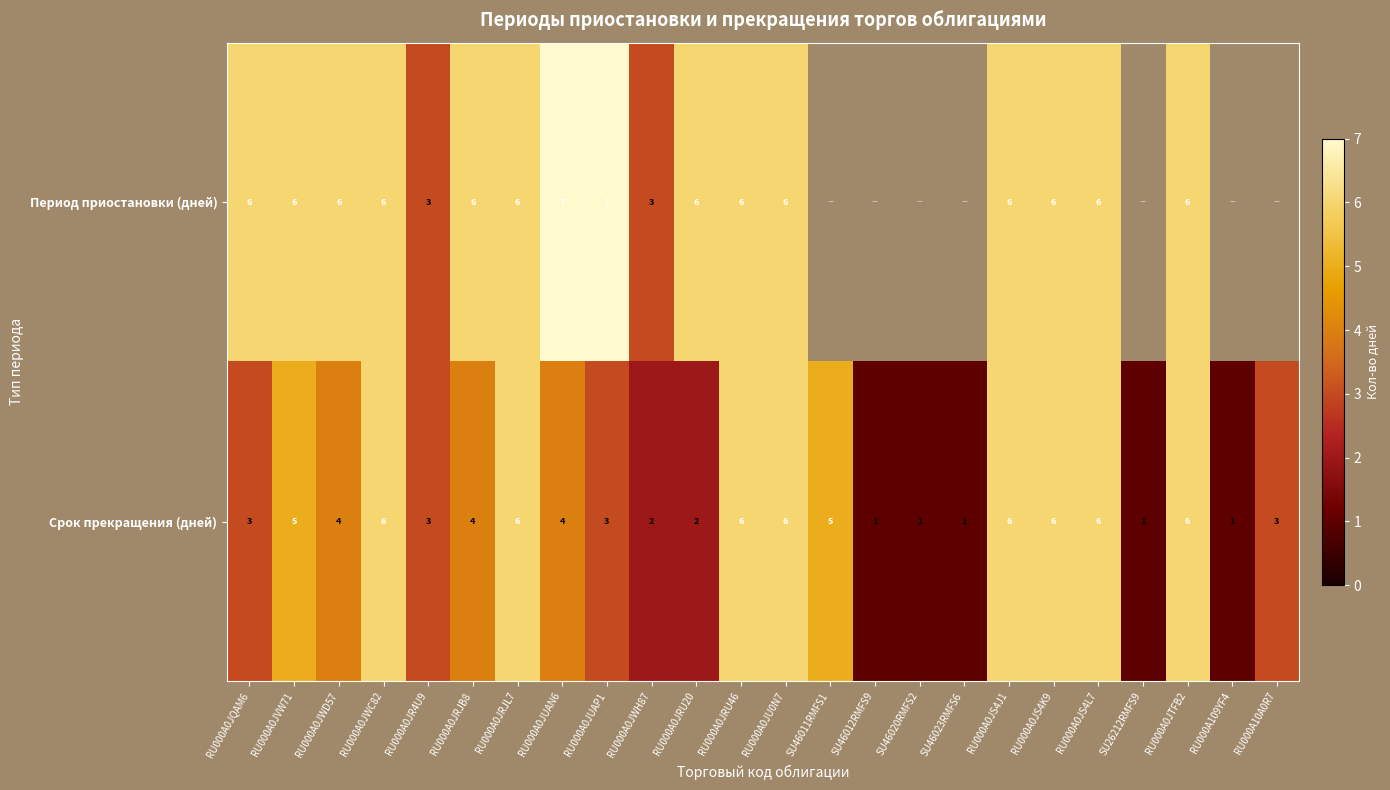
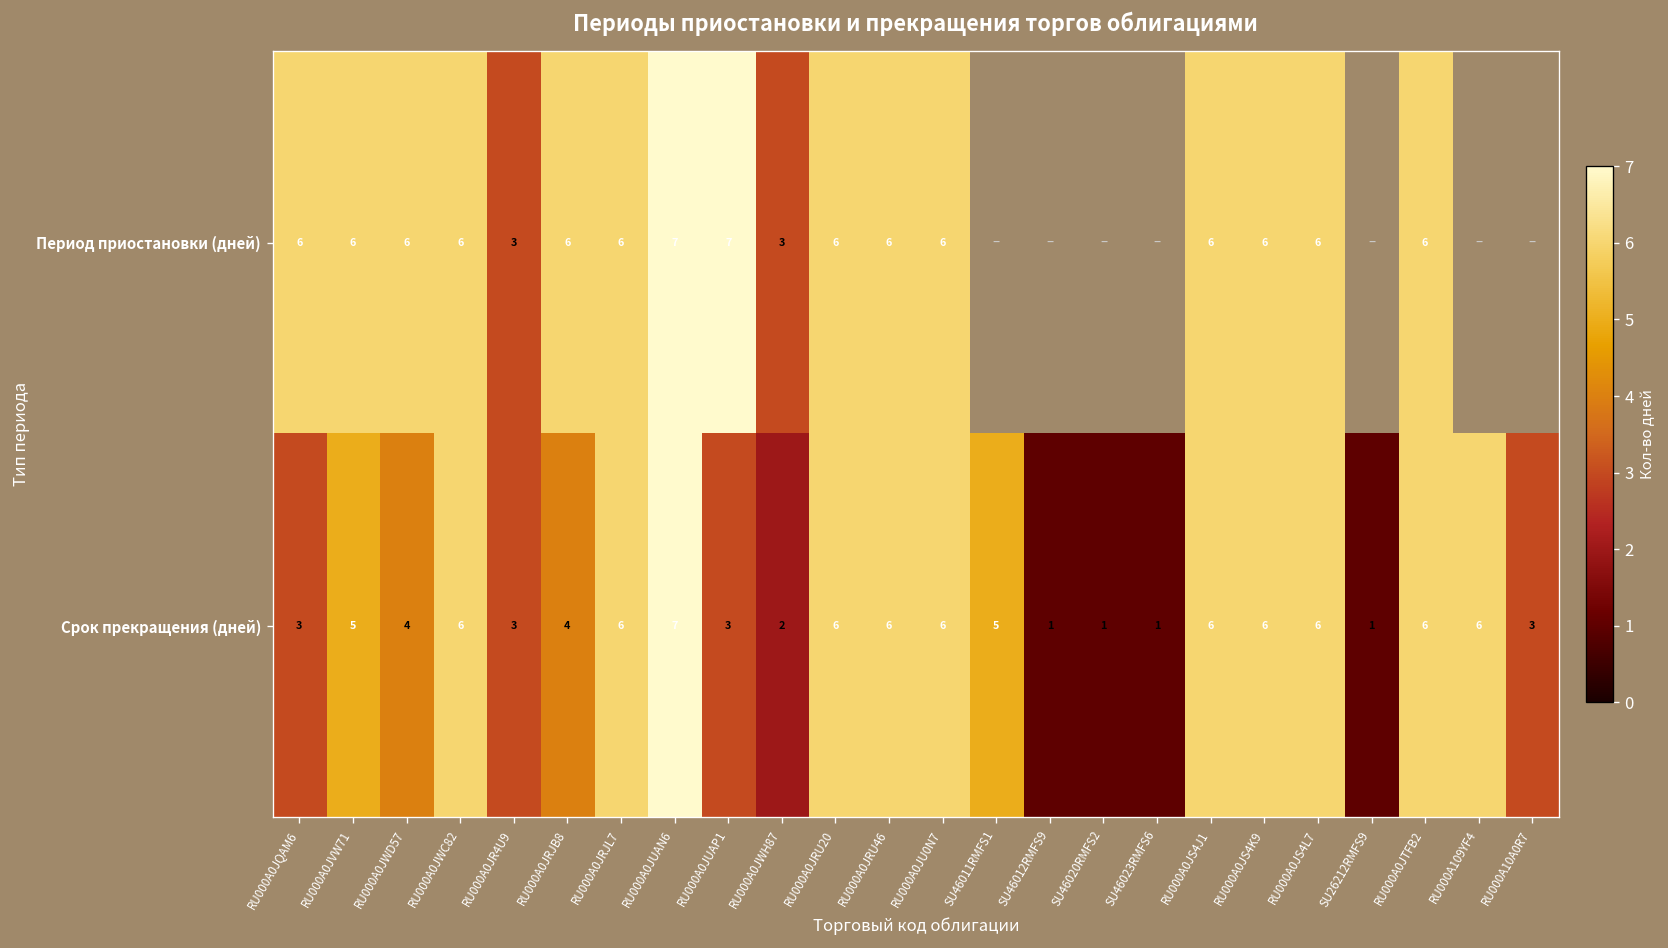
Срок прекращения (дней), RU000A0JUAN6: 4 -> 7
Срок прекращения (дней), RU000A0JRU20: 2 -> 6
Срок прекращения (дней), RU000A109YF4: 1 -> 6
